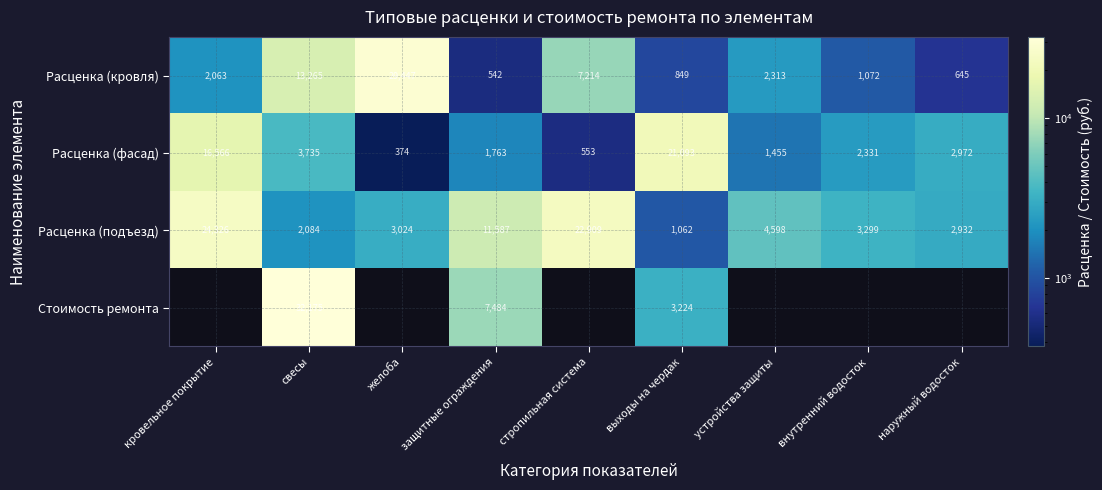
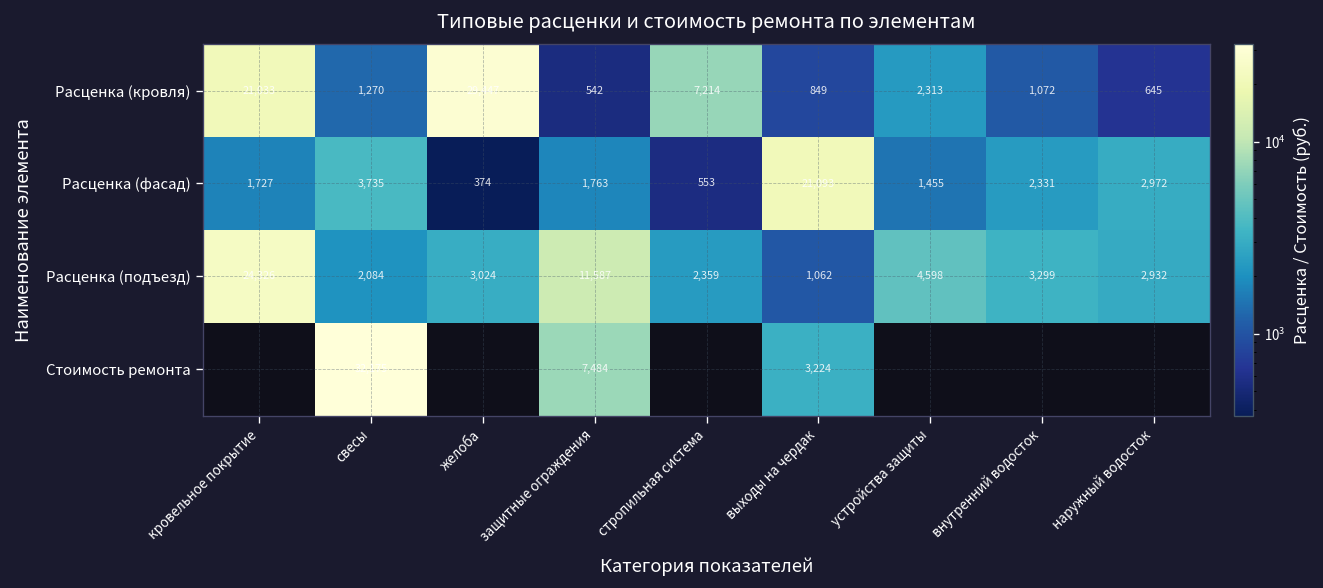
Расценка (кровля), кровельное покрытие: 2,063 -> 21,033
Расценка (кровля), свесы: 13,265 -> 1,270
Расценка (фасад), кровельное покрытие: 16,566 -> 1,727
Расценка (подъезд), стропильная система: 22,909 -> 2,359
